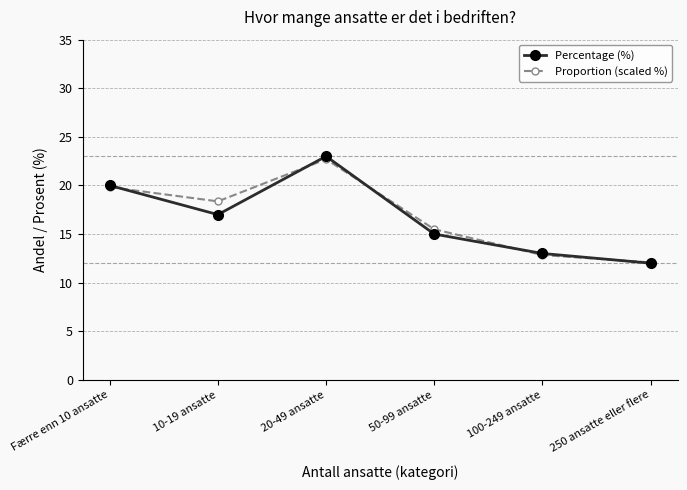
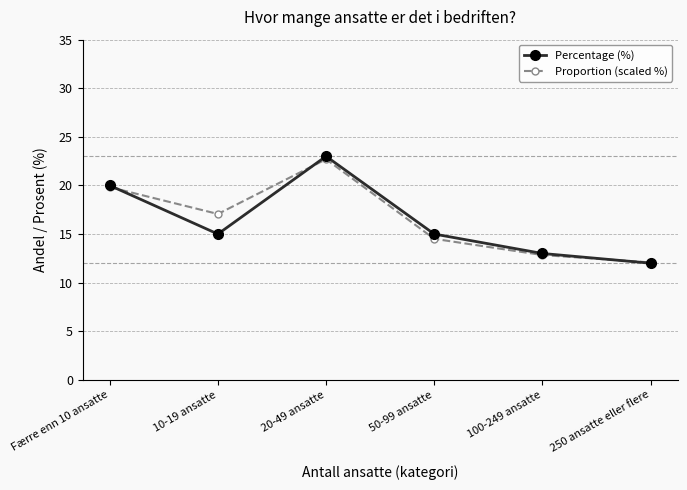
Percentage (%), 10-19 ansatte: 17 -> 15
Proportion (scaled %), 10-19 ansatte: 18 -> 17
Proportion (scaled %), 50-99 ansatte: 15.5 -> 14.5
